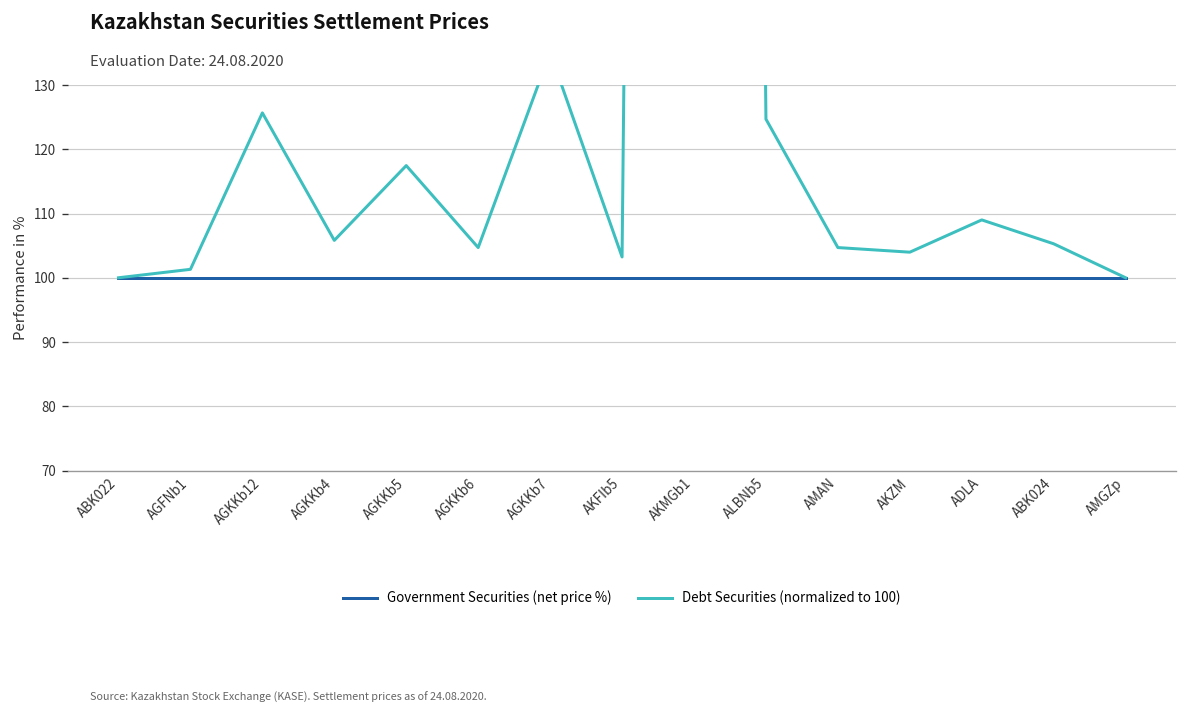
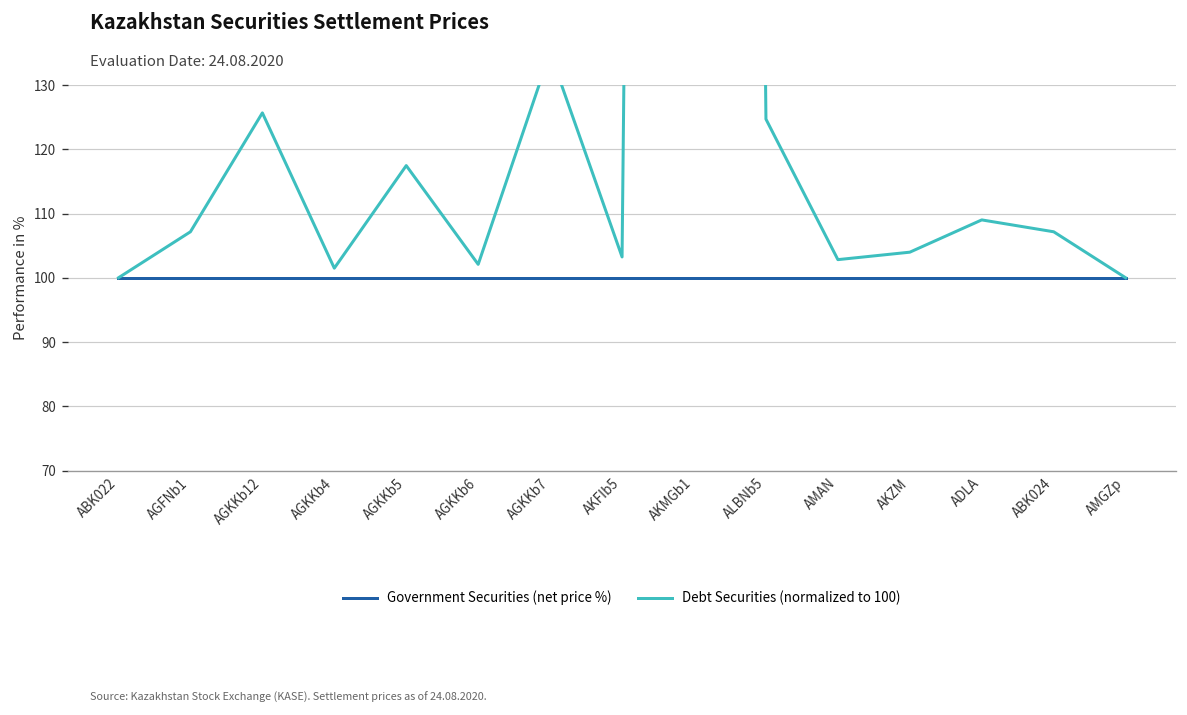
Debt Securities (normalized to 100), AGFNb1: 101 -> 107
Debt Securities (normalized to 100), AGKKb4: 106 -> 101
Debt Securities (normalized to 100), AGKKb6: 105 -> 102
Debt Securities (normalized to 100), AMAN: 105 -> 103
Debt Securities (normalized to 100), ABK024: 105 -> 107
